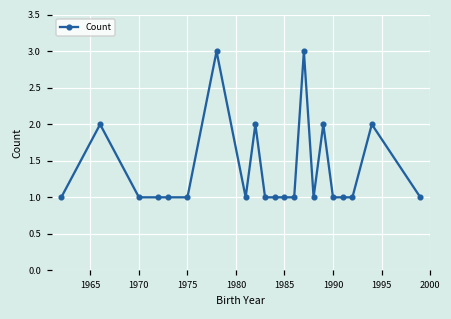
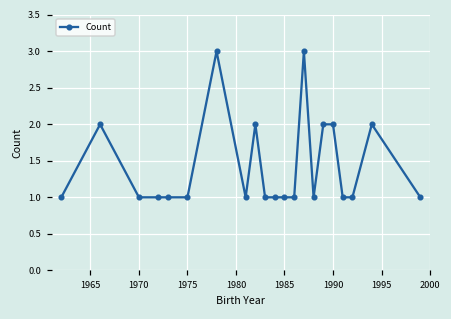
1990: 1 -> 2
